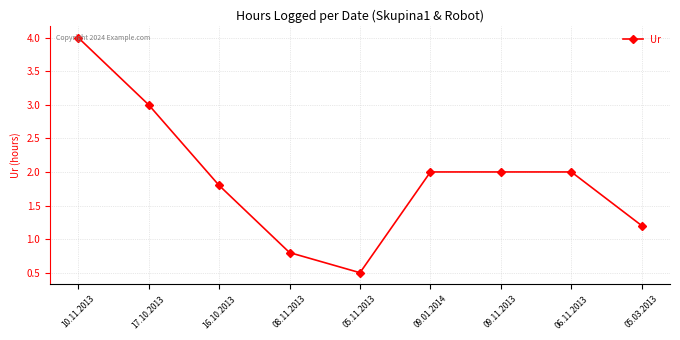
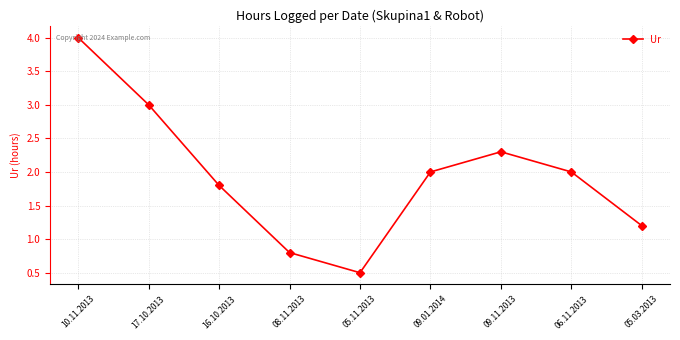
09.11.2013: 2.0 -> 2.3
